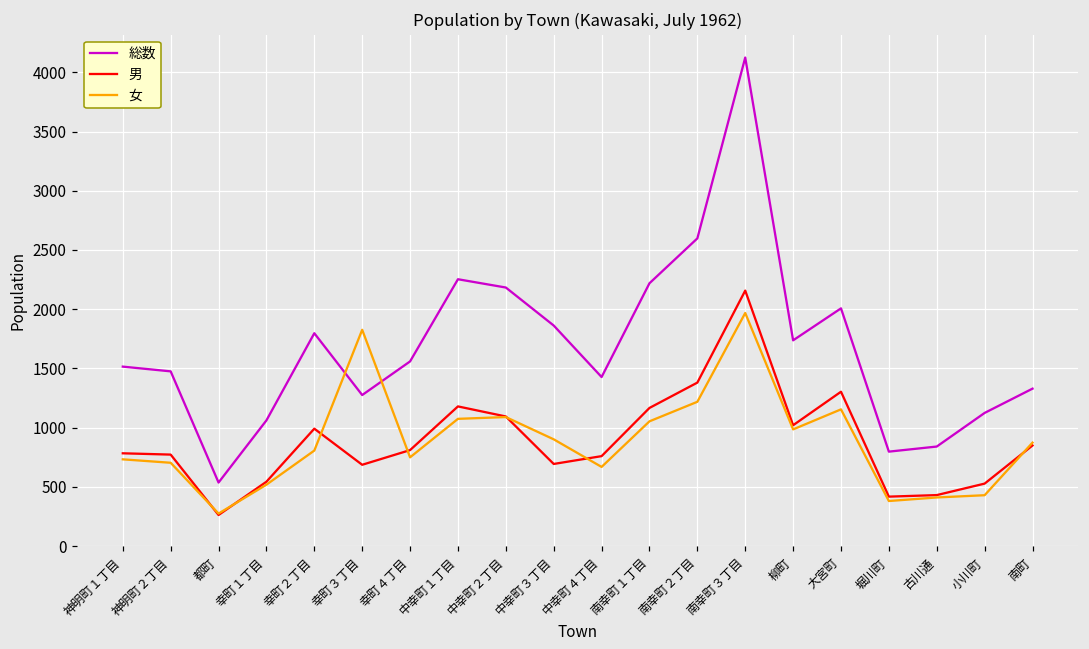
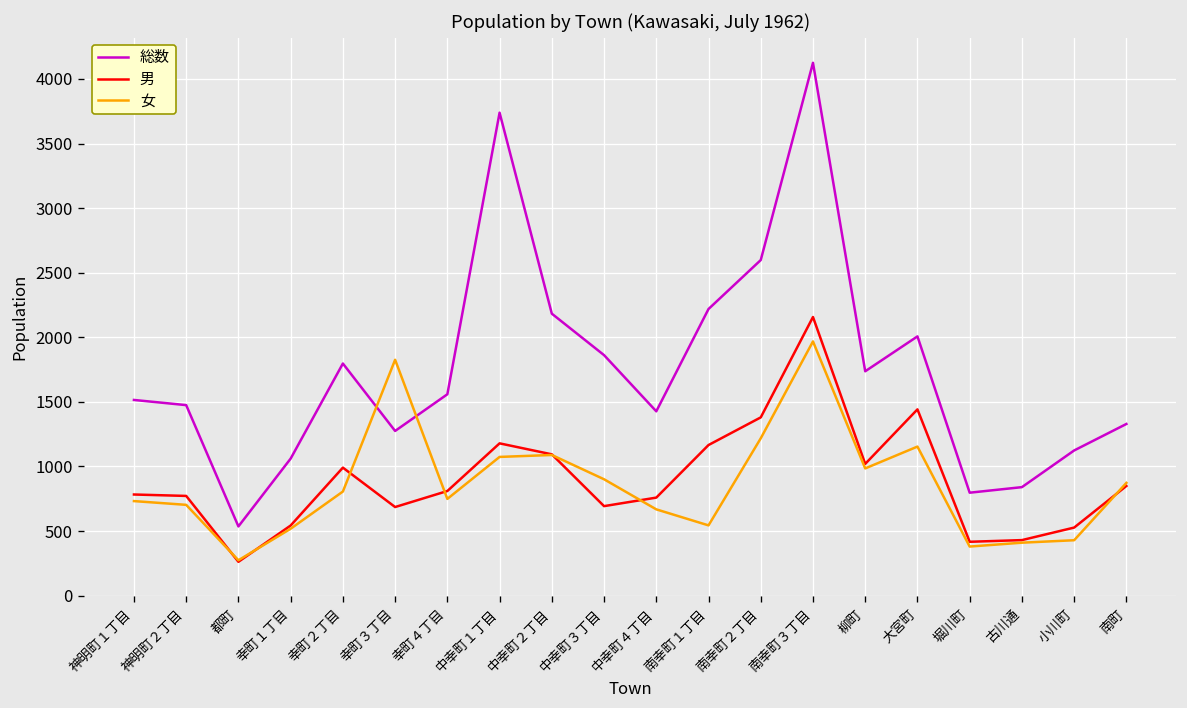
総数, 中幸町１丁目: 2250 -> 3740
女, 南幸町１丁目: 1050 -> 540
男, 大宮町: 1300 -> 1440
